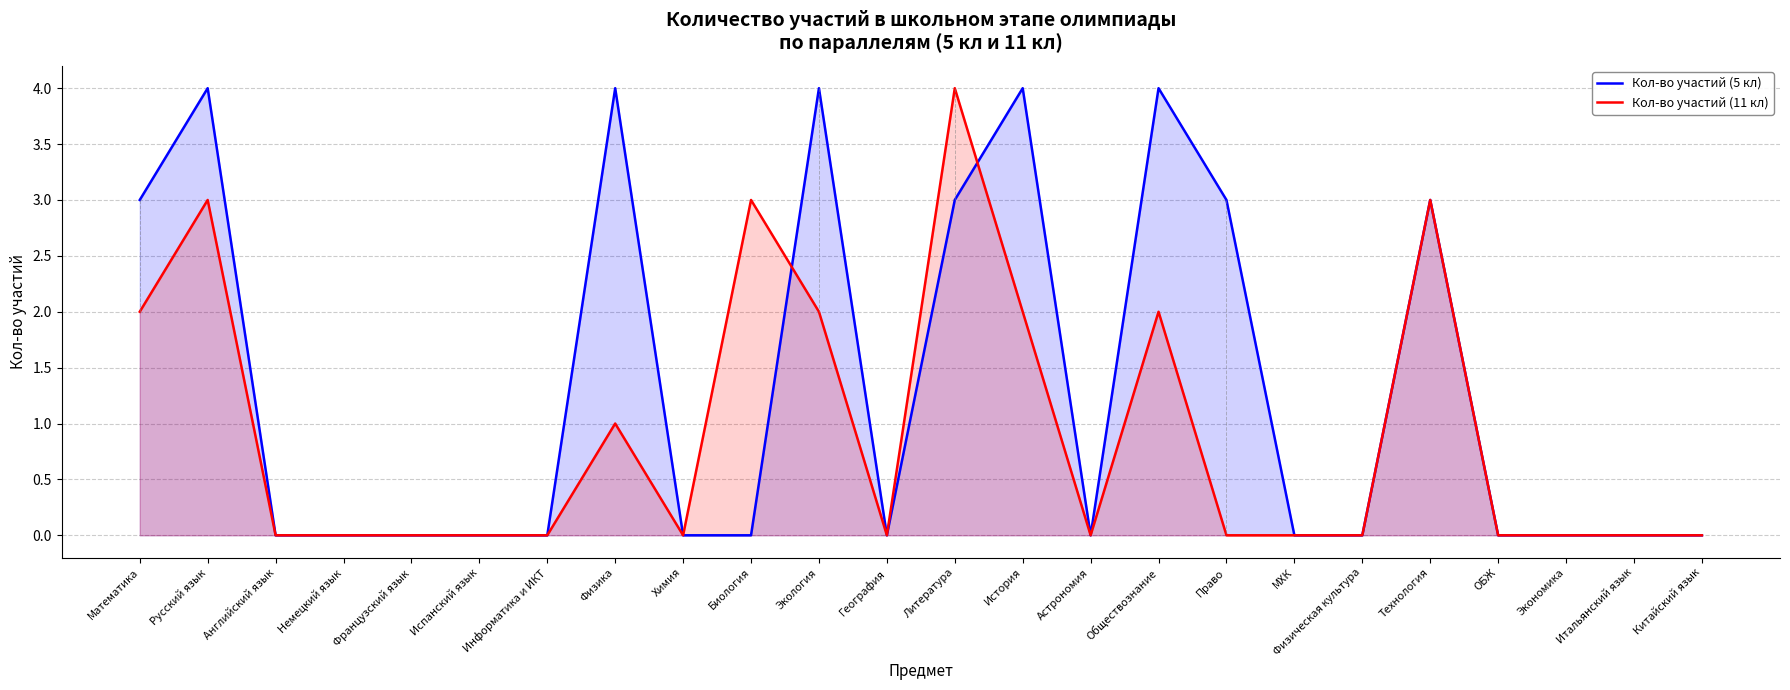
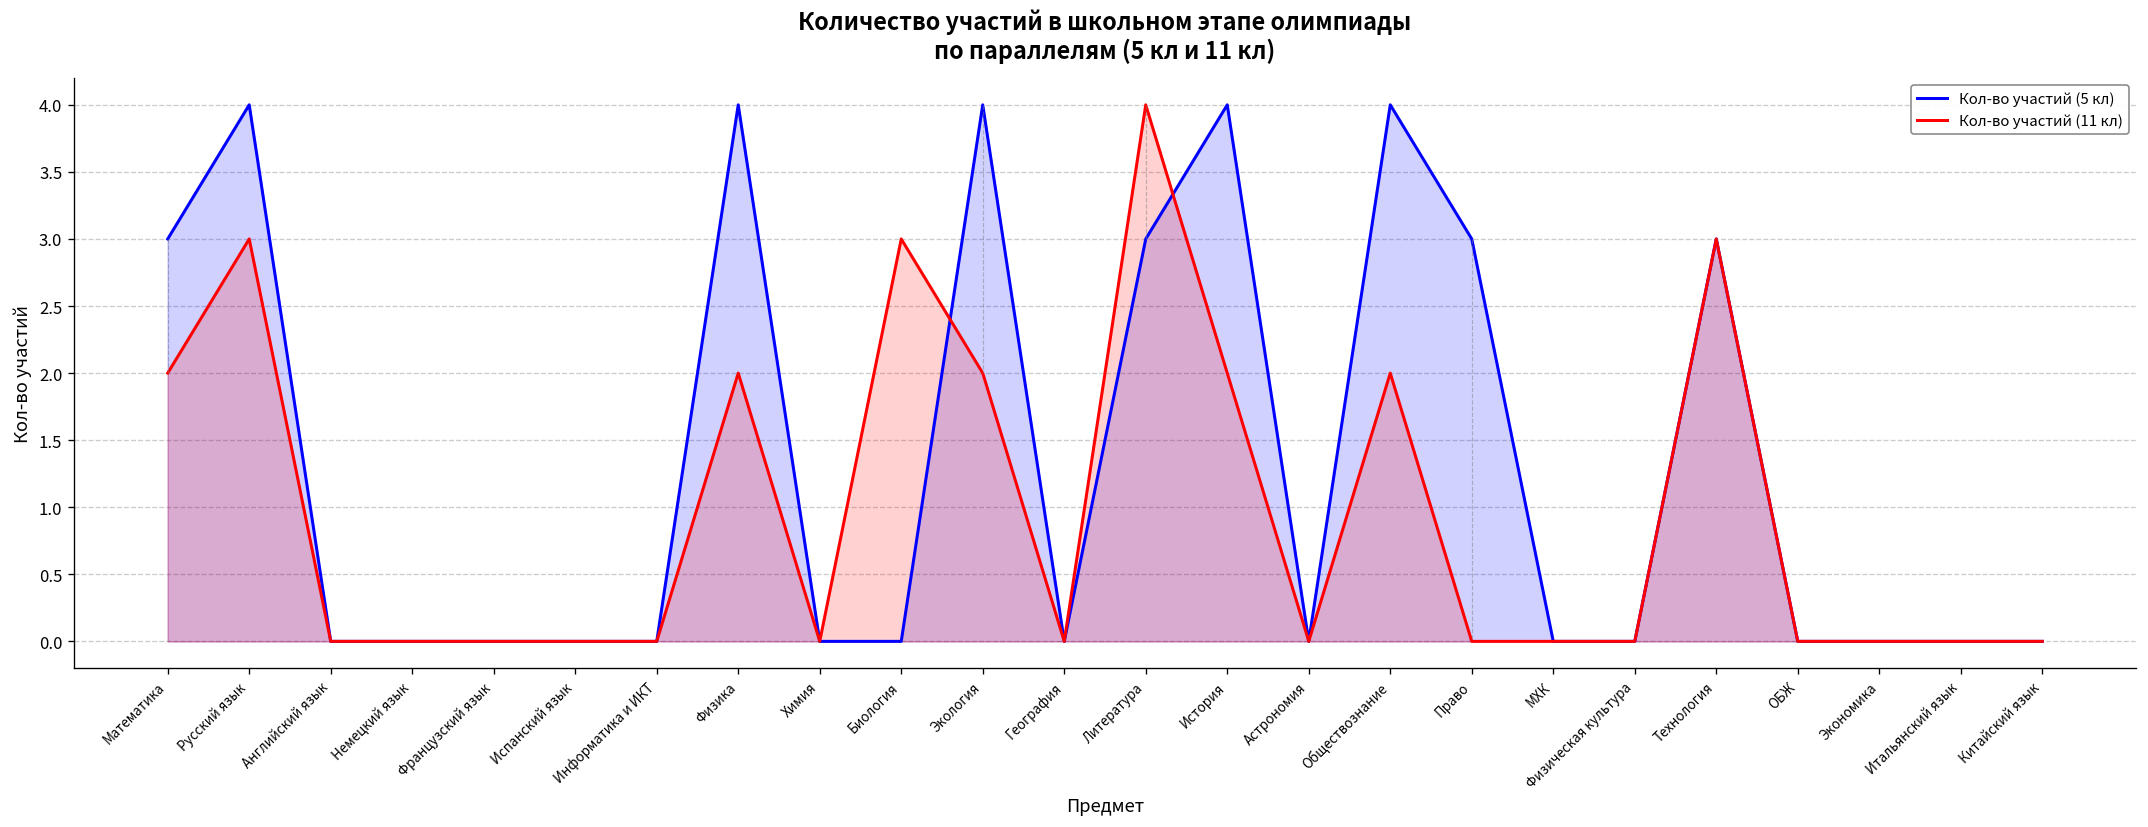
Кол-во участий (11 кл), Физика: 1 -> 2
